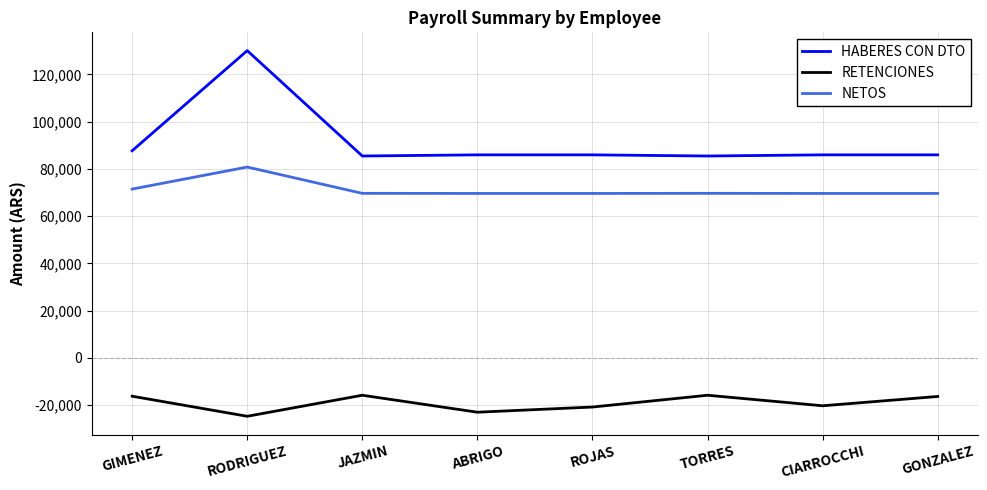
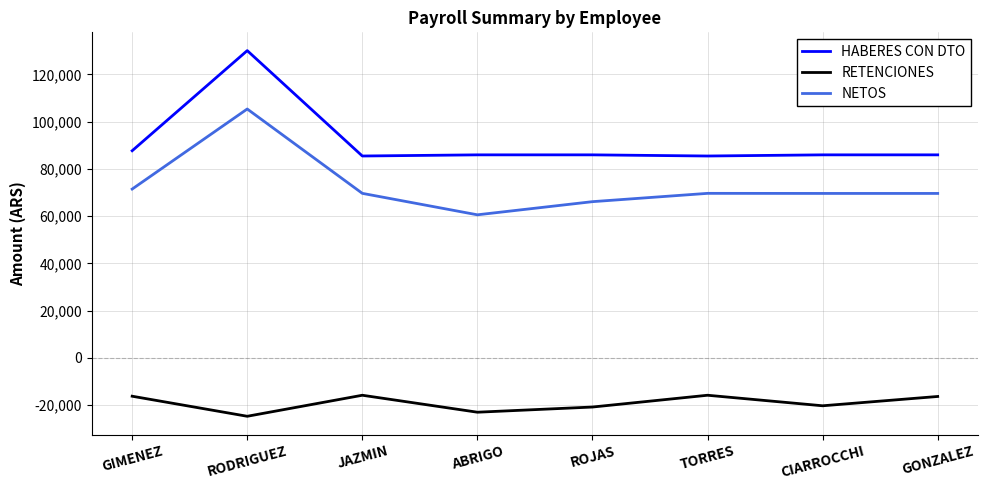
NETOS, RODRIGUEZ: 81,000 -> 105,000
NETOS, ABRIGO: 70,000 -> 61,000
NETOS, ROJAS: 70,000 -> 66,000
